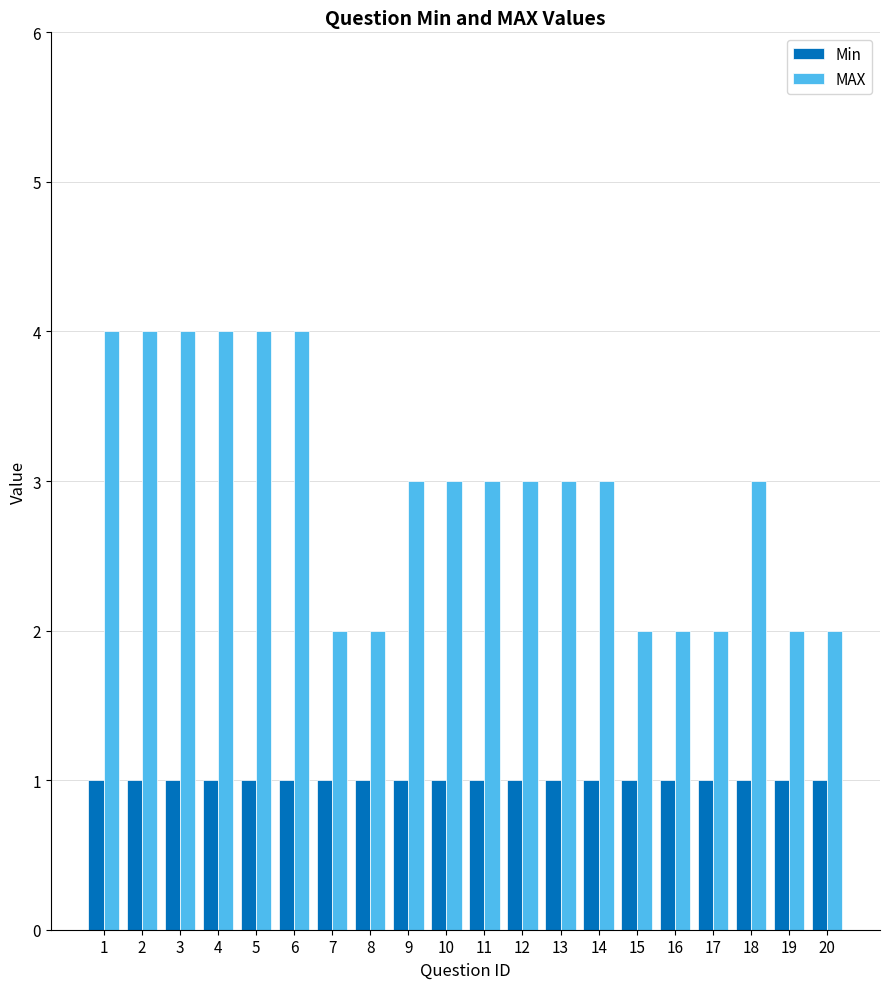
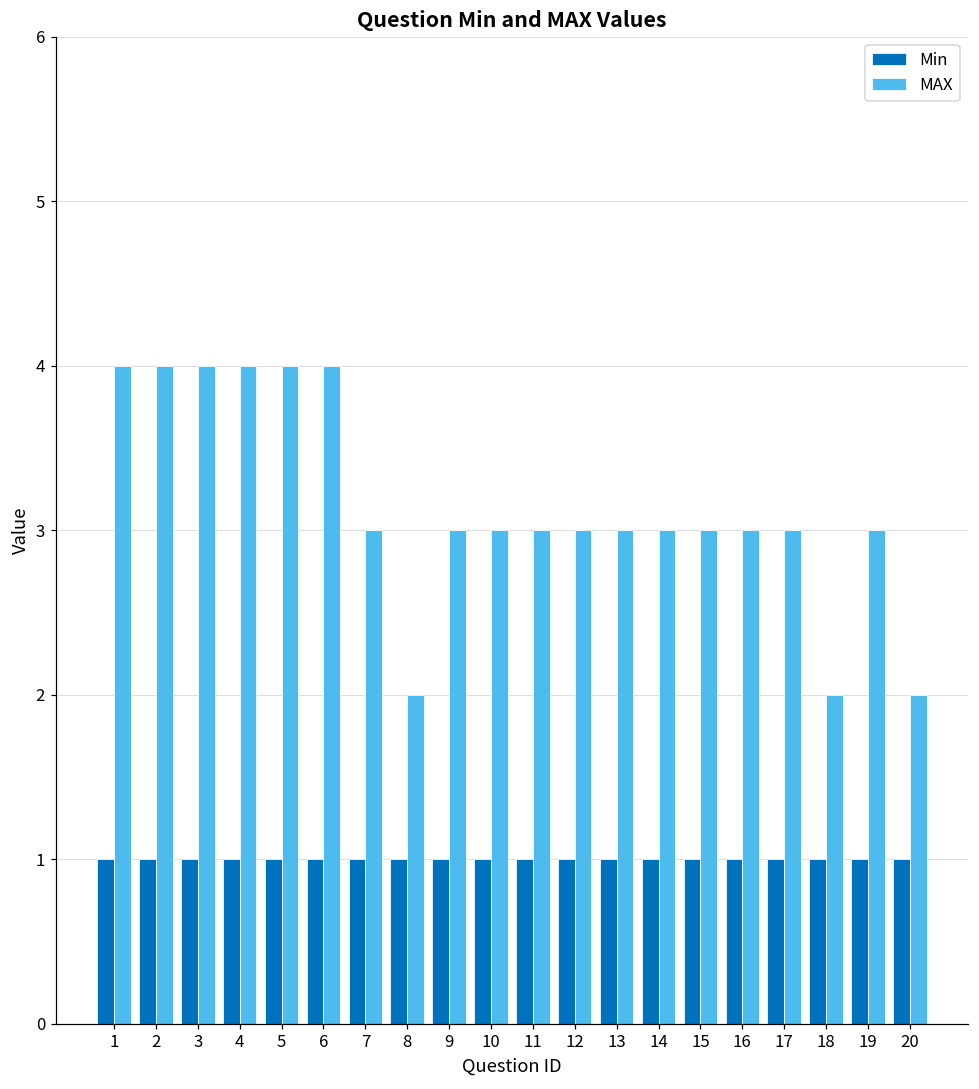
MAX, 7: 2 -> 3
MAX, 15: 2 -> 3
MAX, 16: 2 -> 3
MAX, 17: 2 -> 3
MAX, 18: 3 -> 2
MAX, 19: 2 -> 3
